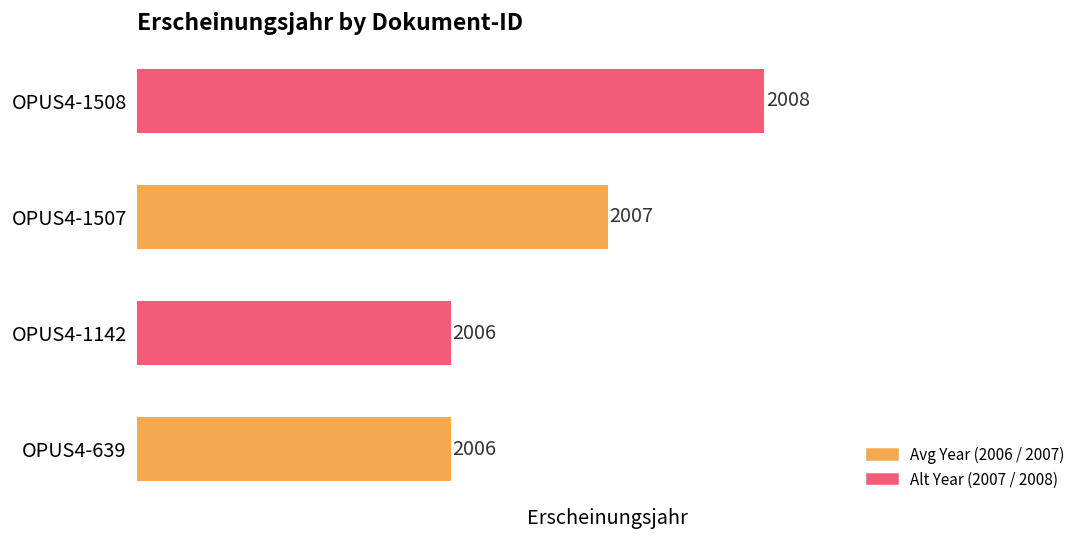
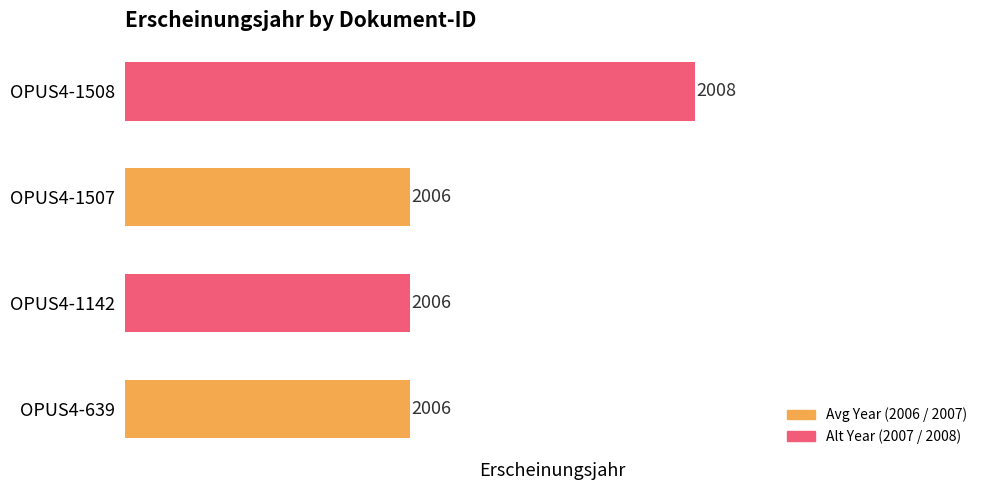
OPUS4-1507: 2007 -> 2006
